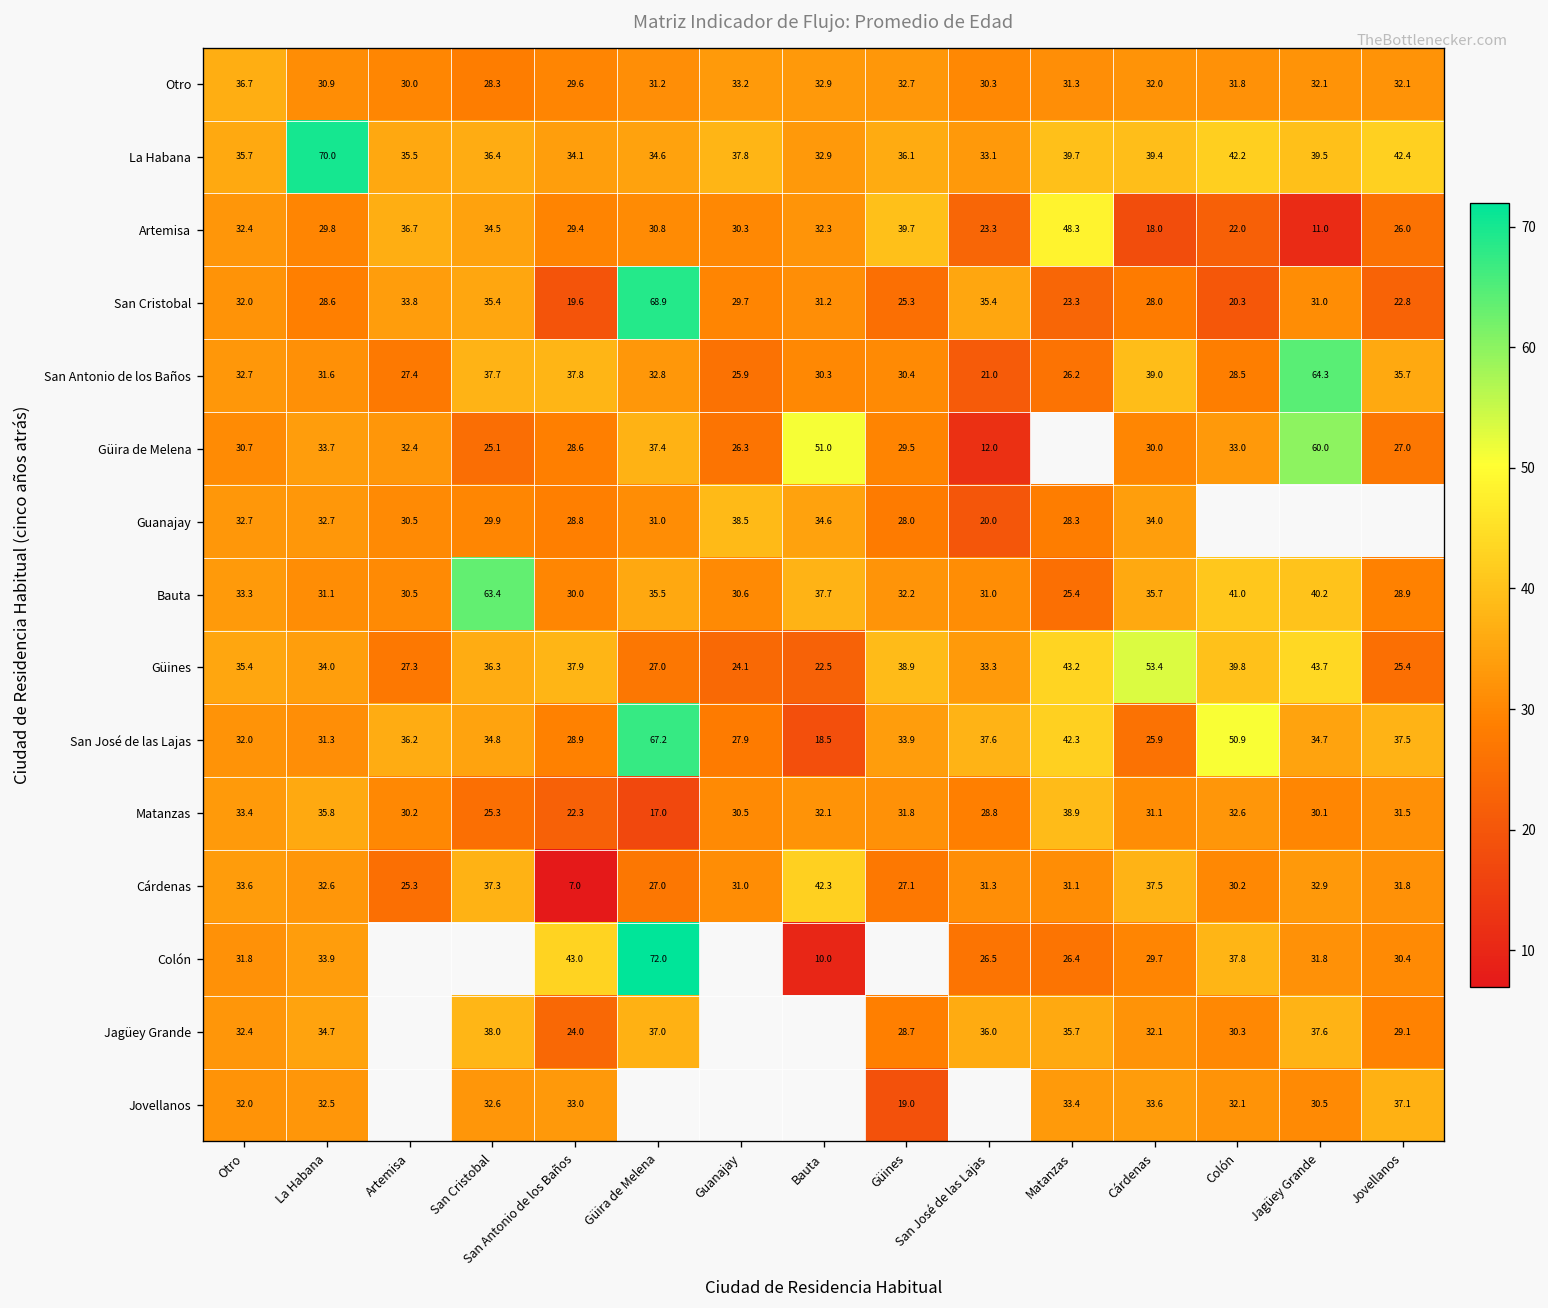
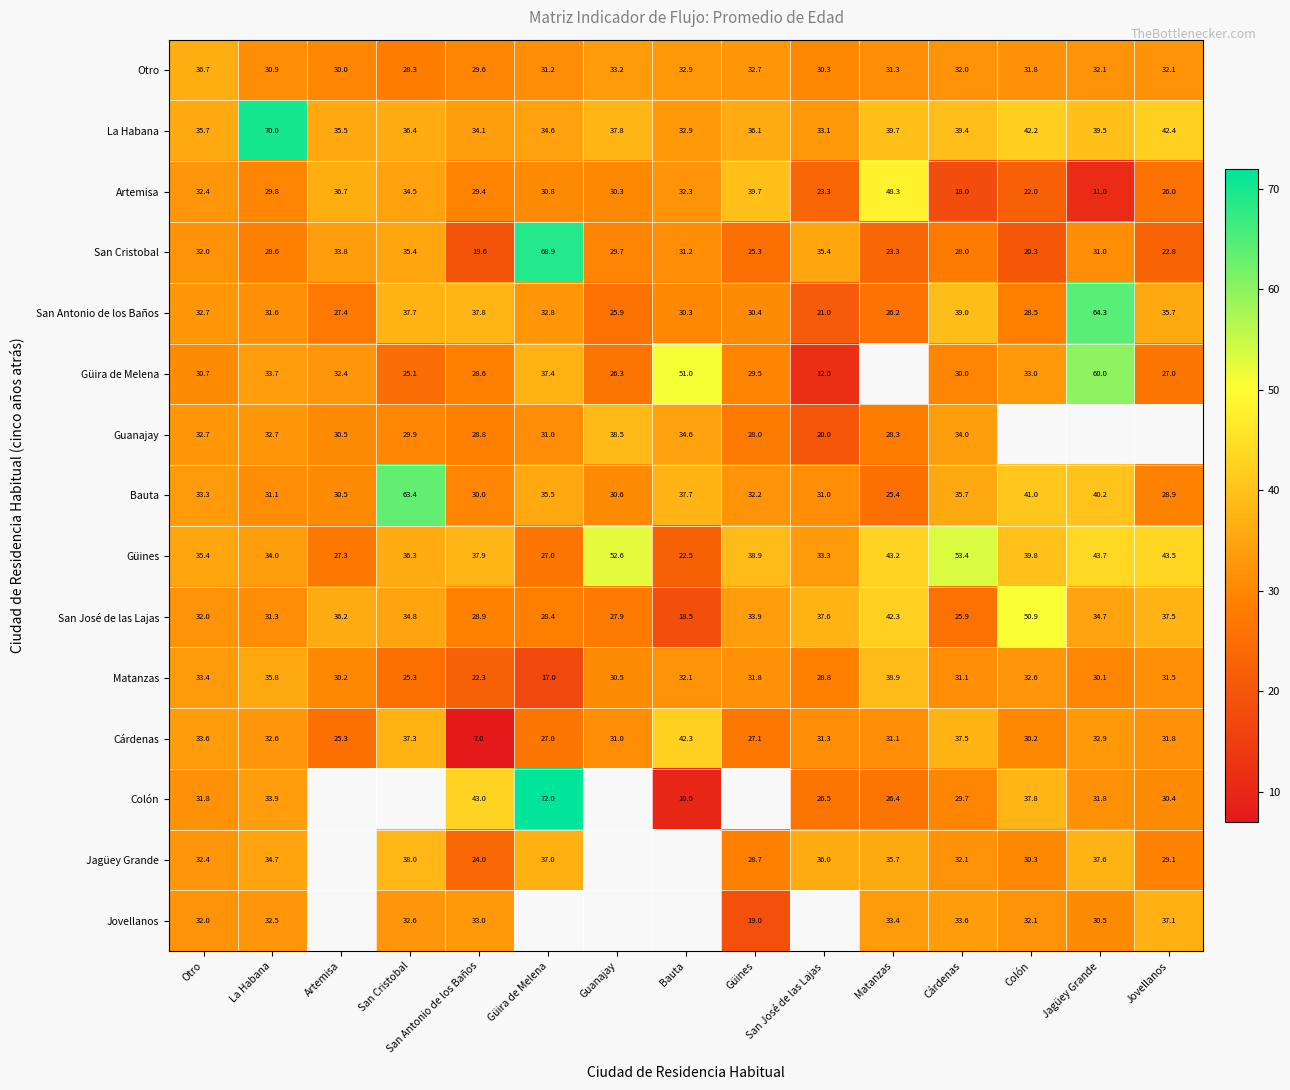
Güines, Guanajay: 24.1 -> 52.6
Güines, Jovellanos: 25.4 -> 43.5
San José de las Lajas, Güira de Melena: 67.2 -> 28.4
